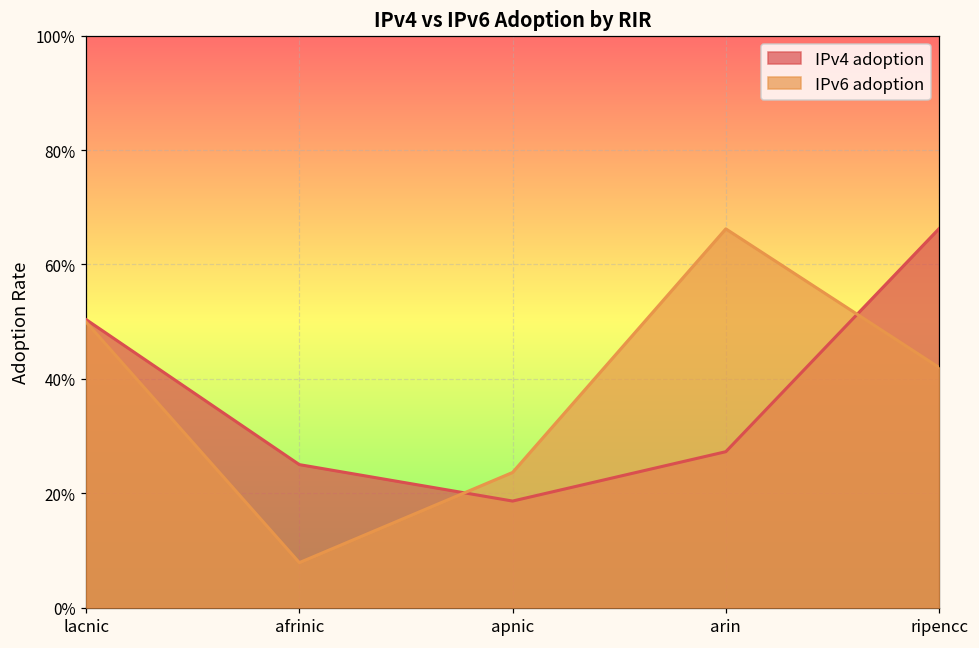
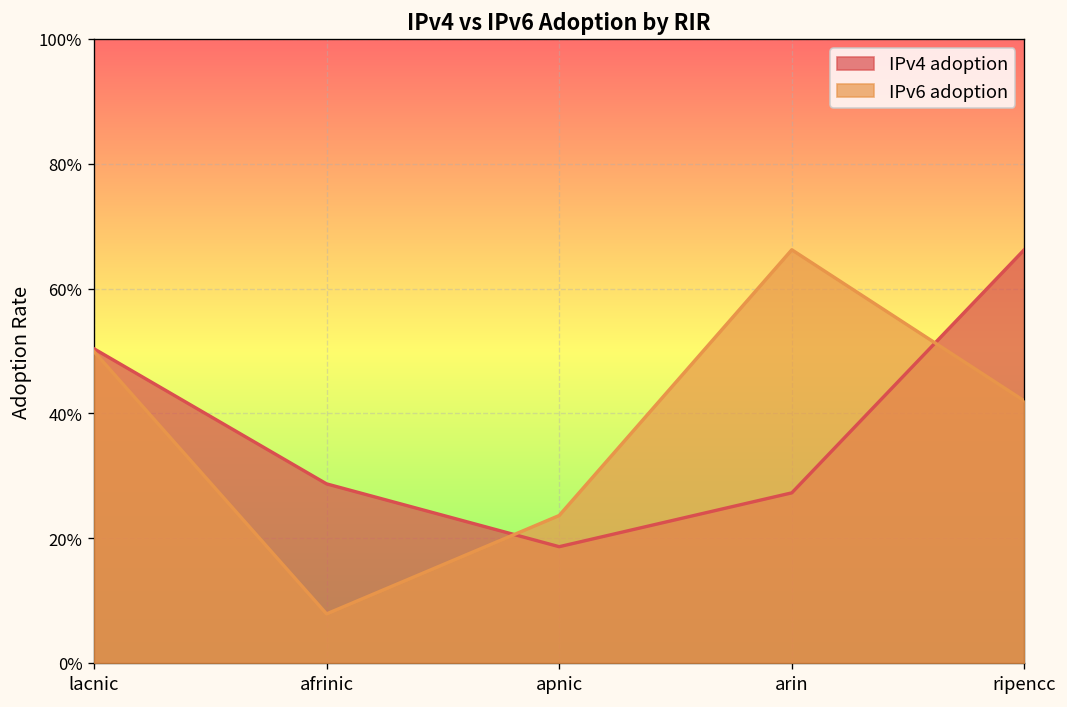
IPv4 adoption, afrinic: 25% -> 29%
